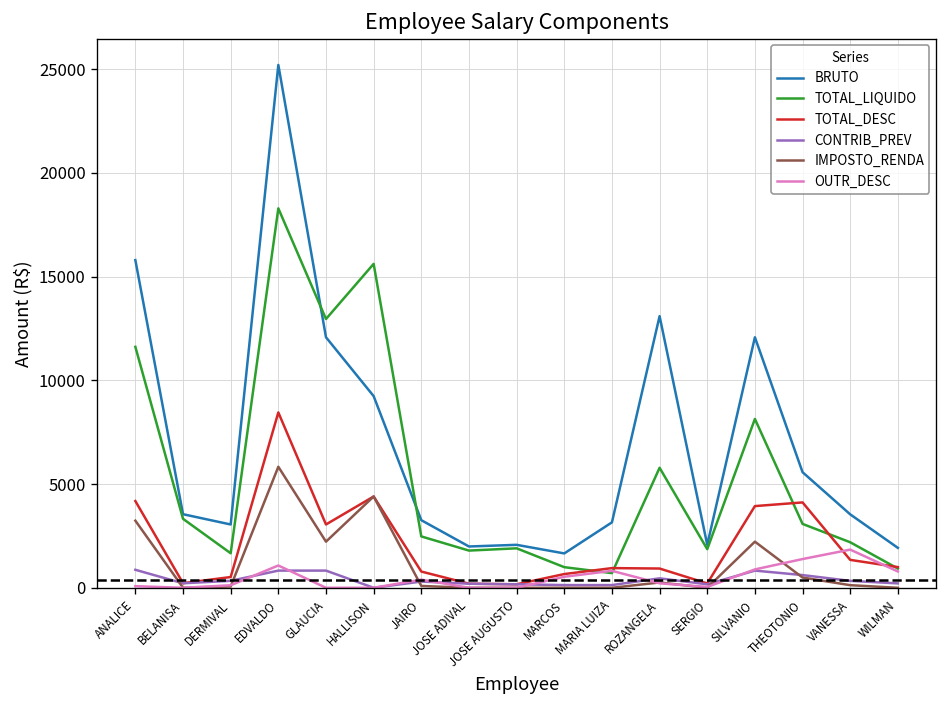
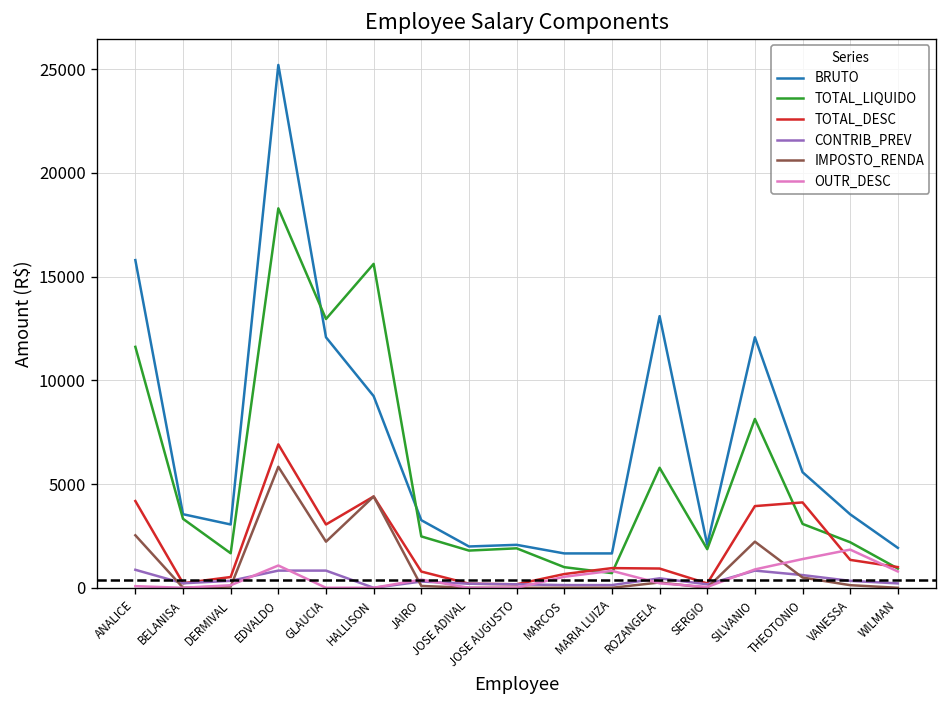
IMPOSTO_RENDA, ANALICE: 3200 -> 2500
TOTAL_DESC, EDVALDO: 8500 -> 6900
BRUTO, MARIA LUIZA: 3200 -> 1700
